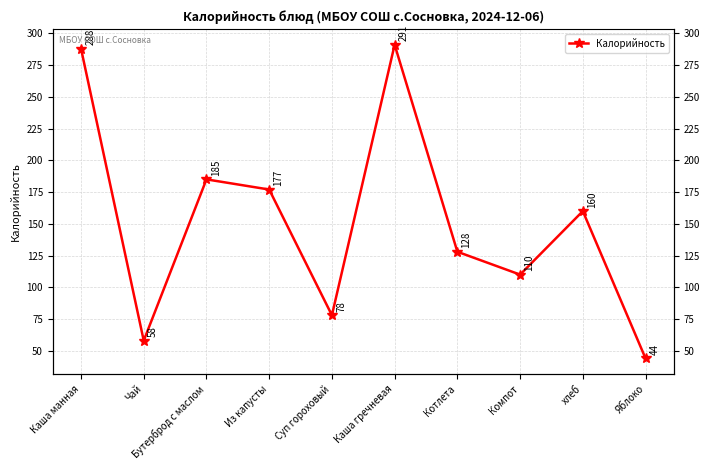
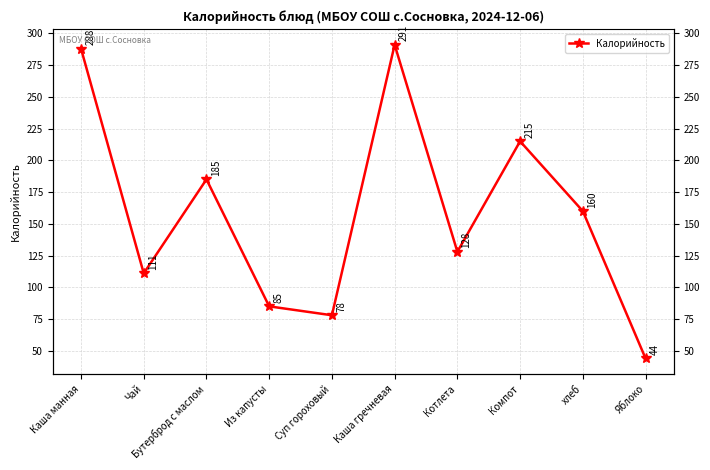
Чай: 58 -> 111
Из капусты: 177 -> 85
Компот: 110 -> 215
